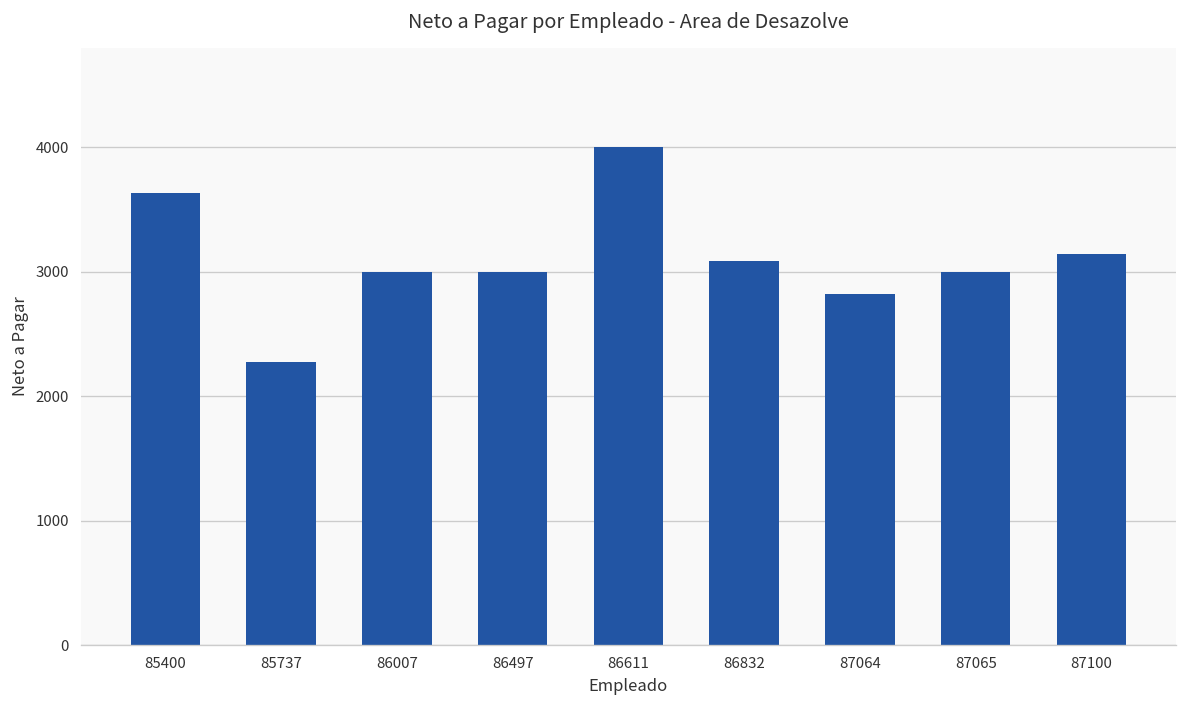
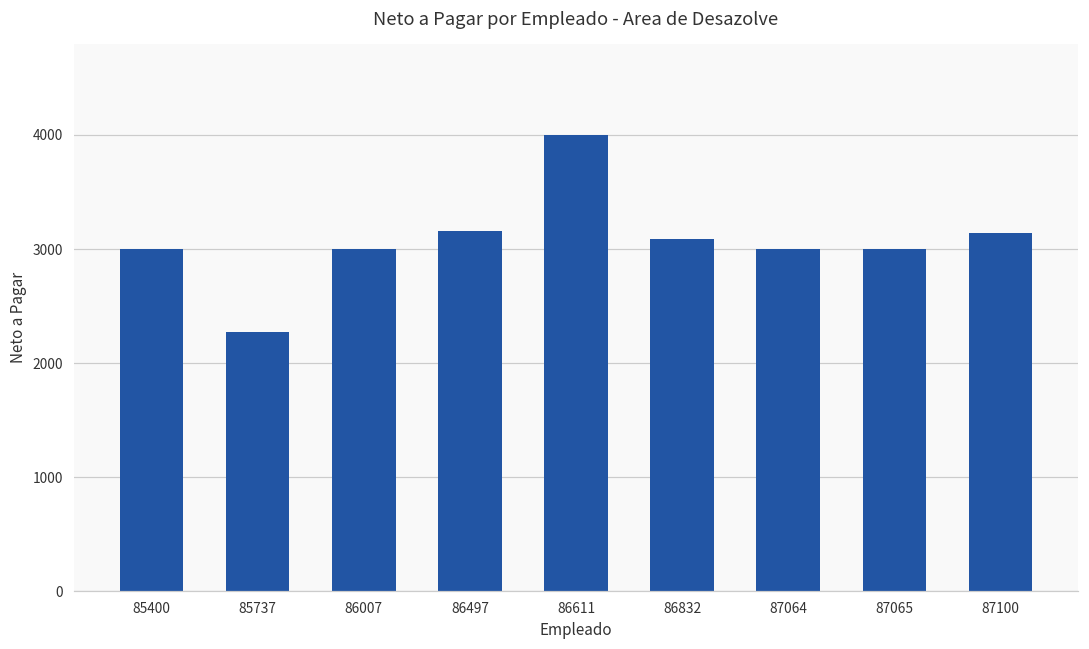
85400: 3630 -> 3000
86497: 3000 -> 3160
87064: 2820 -> 3000
